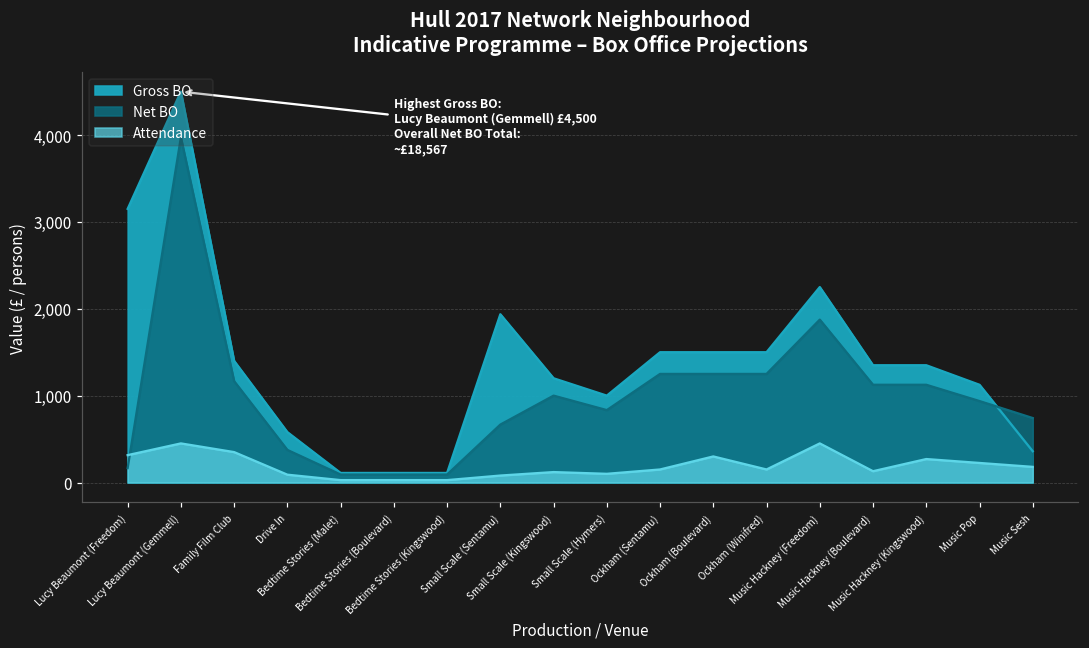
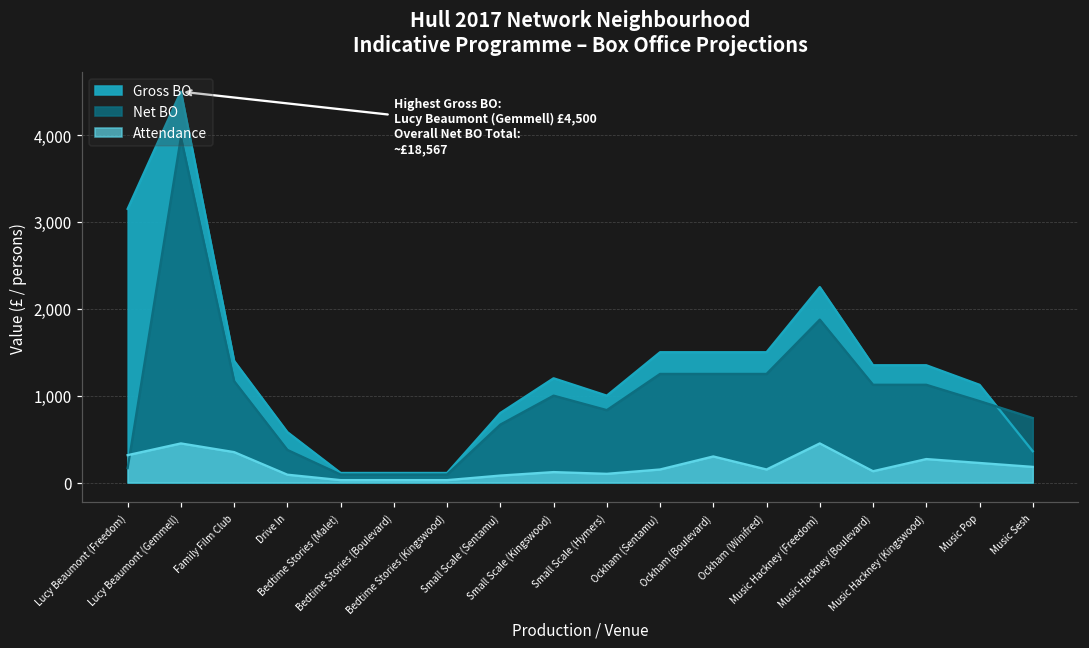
Gross BO, Small Scale (Sentamu): 1,900 -> 800
